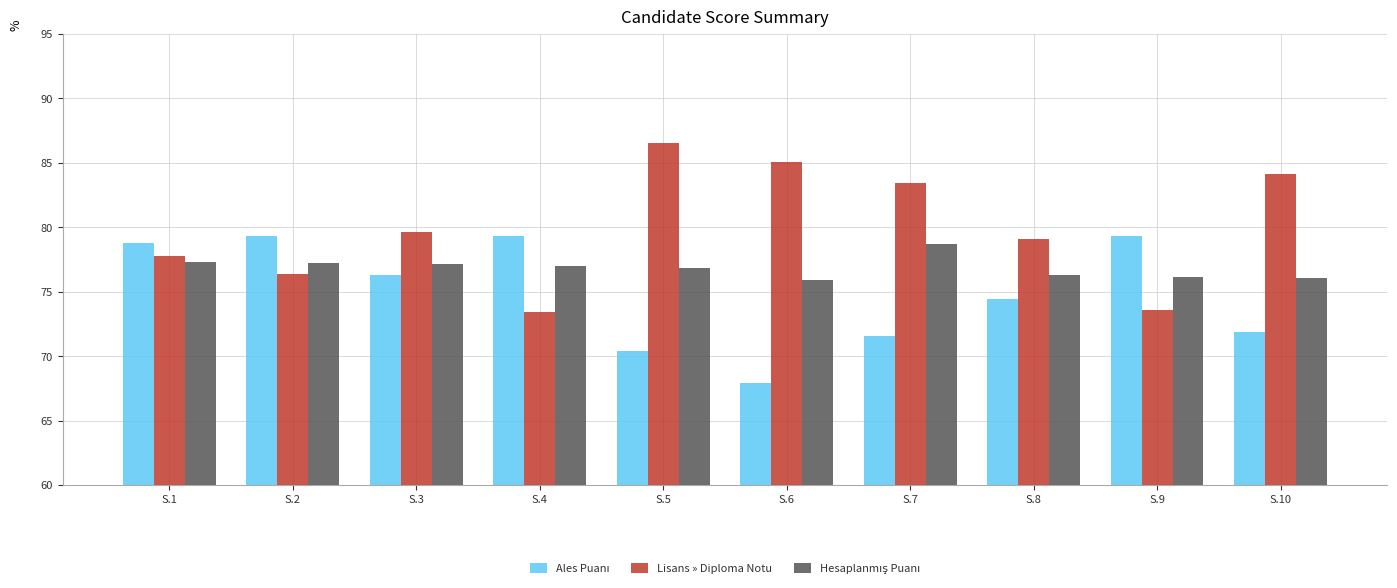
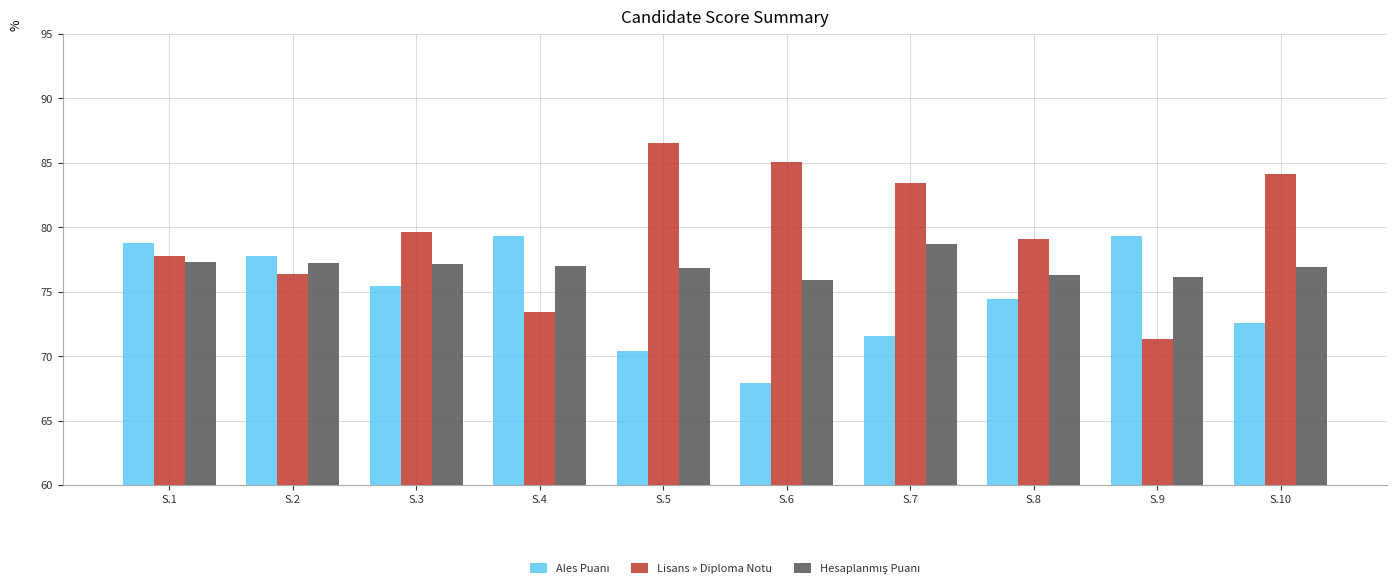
Ales Puanı, S.2: 79.3 -> 77.8
Ales Puanı, S.3: 76.3 -> 75.5
Lisans » Diploma Notu, S.9: 73.6 -> 71.3
Ales Puanı, S.10: 71.9 -> 72.6
Hesaplanmış Puanı, S.10: 76.1 -> 76.9
